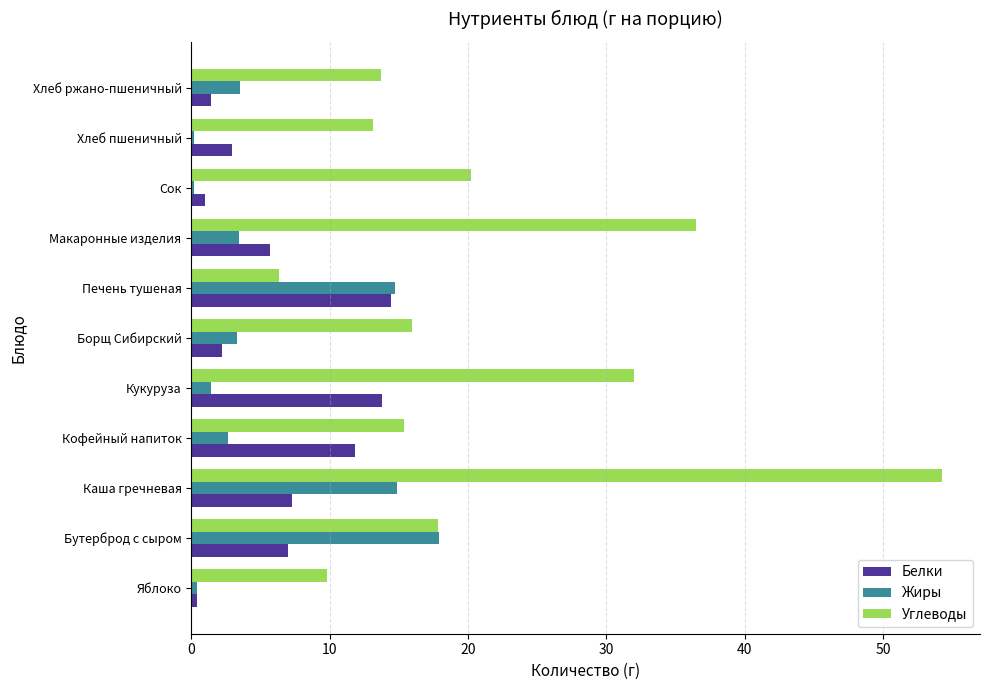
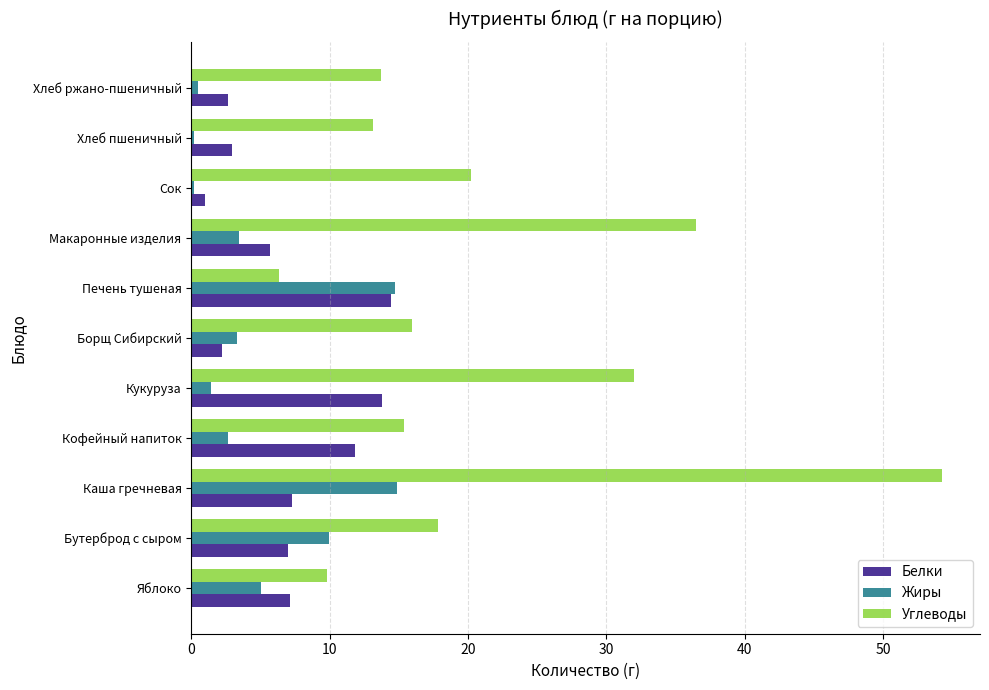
Жиры, Хлеб ржано-пшеничный: 3.5 -> 0.5
Белки, Хлеб ржано-пшеничный: 1.4 -> 2.6
Жиры, Бутерброд с сыром: 17.9 -> 10.0
Жиры, Яблоко: 0.4 -> 5.0
Белки, Яблоко: 0.4 -> 7.1
